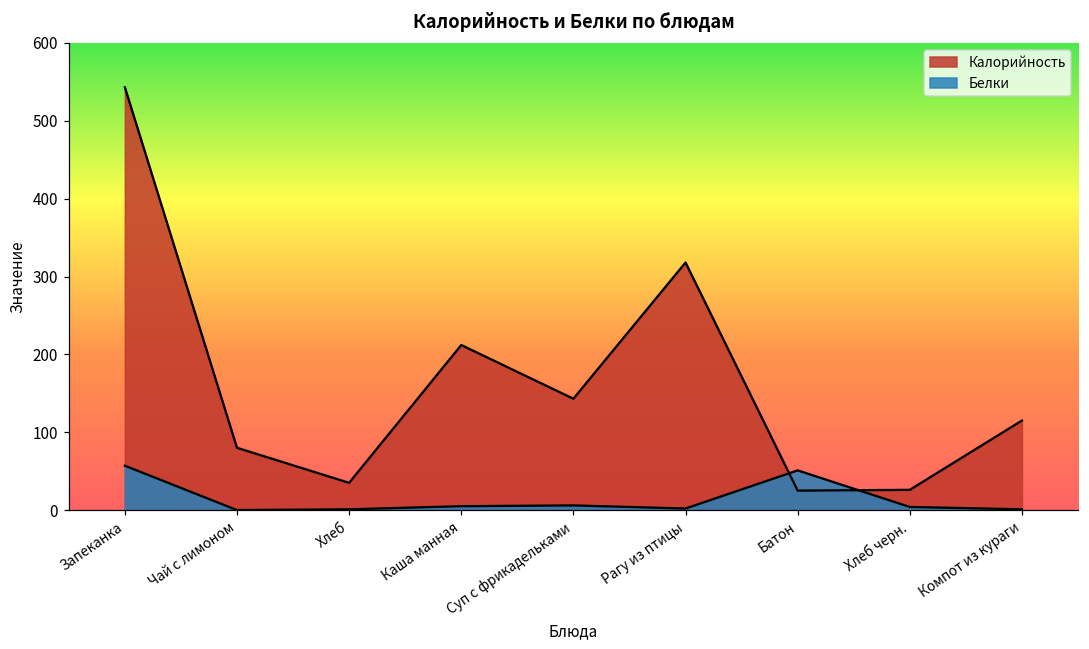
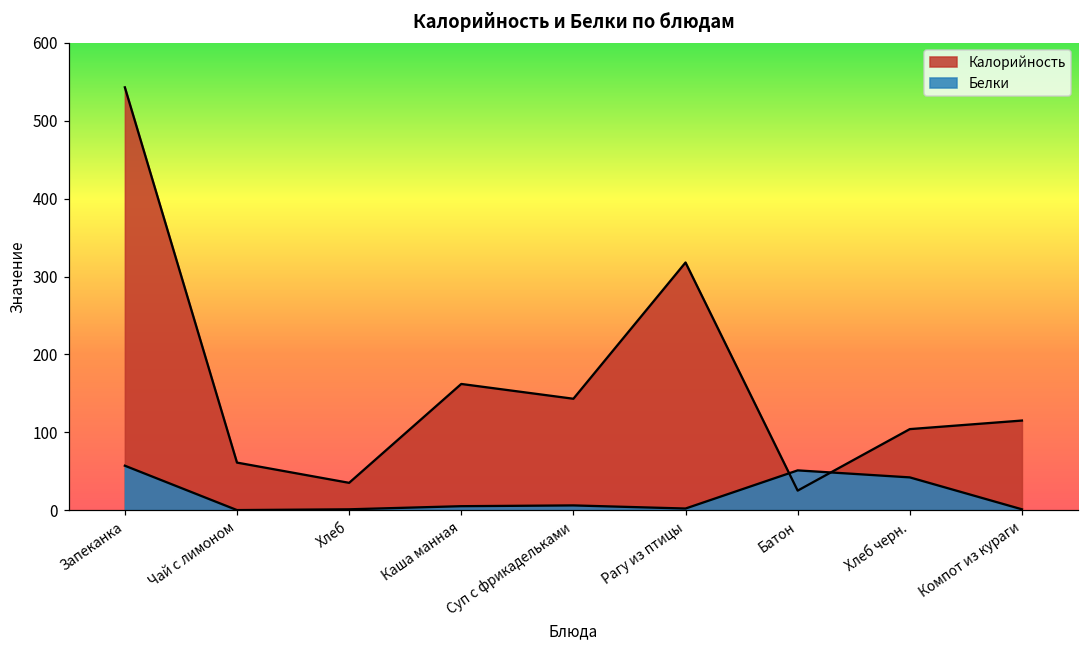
Калорийность, Чай с лимоном: 80 -> 60
Калорийность, Каша манная: 210 -> 160
Калорийность, Хлеб черн.: 30 -> 100
Белки, Хлеб черн.: 0 -> 40
